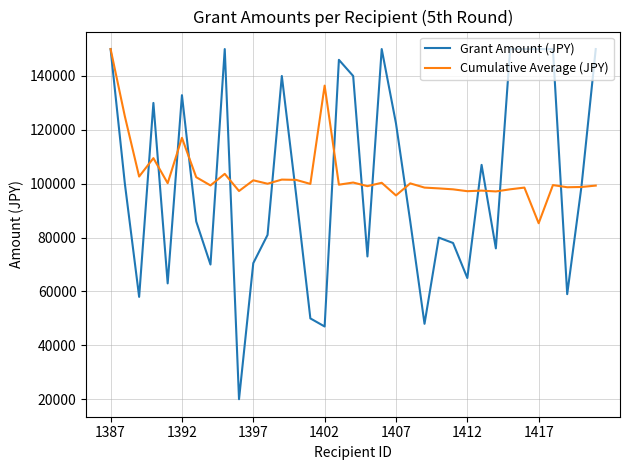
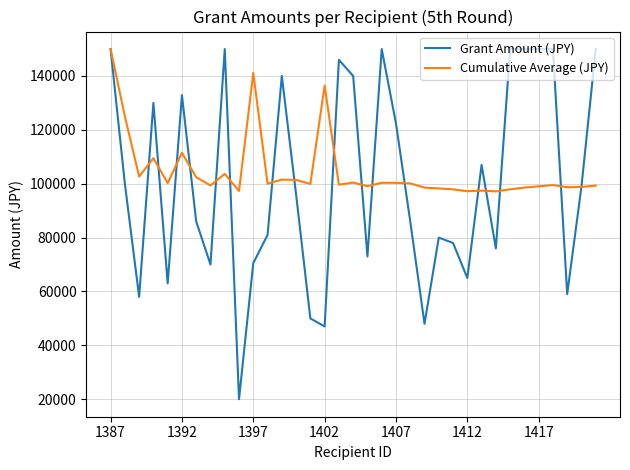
Cumulative Average (JPY), 1392: 117000 -> 112000
Cumulative Average (JPY), 1397: 101000 -> 141000
Cumulative Average (JPY), 1407: 96000 -> 100000
Cumulative Average (JPY), 1417: 85000 -> 99000
